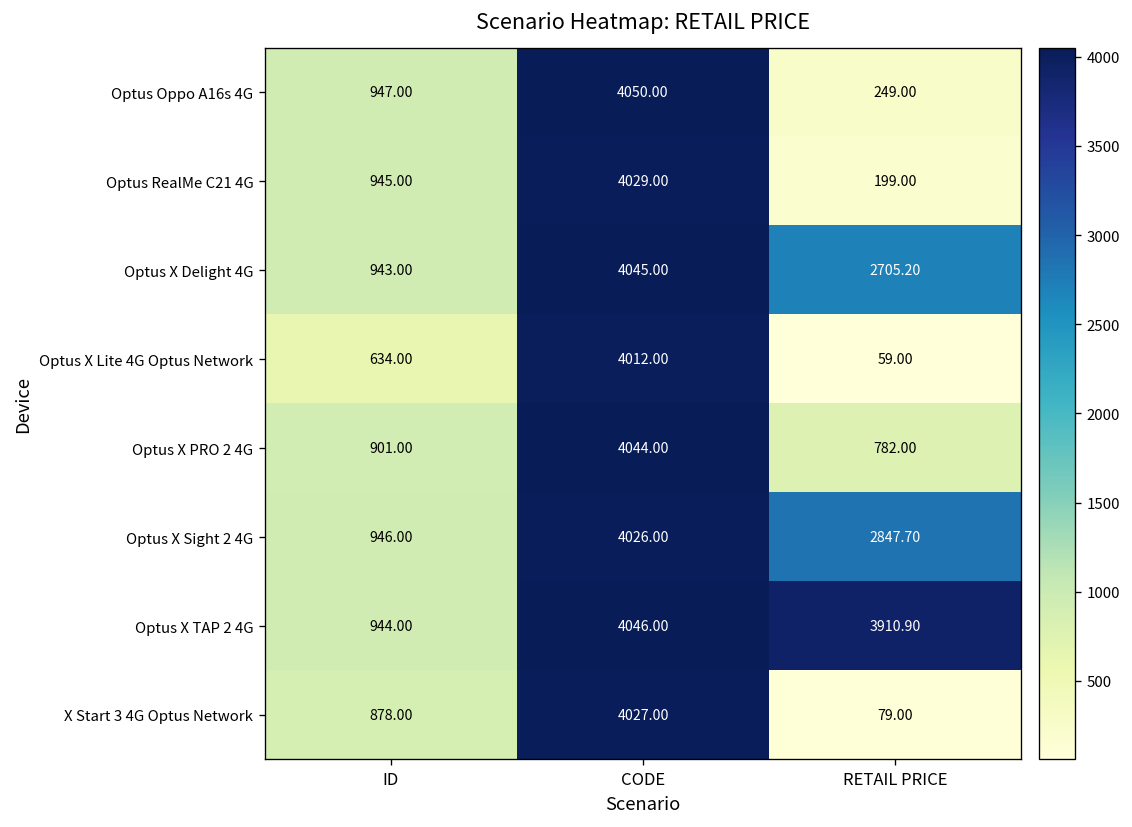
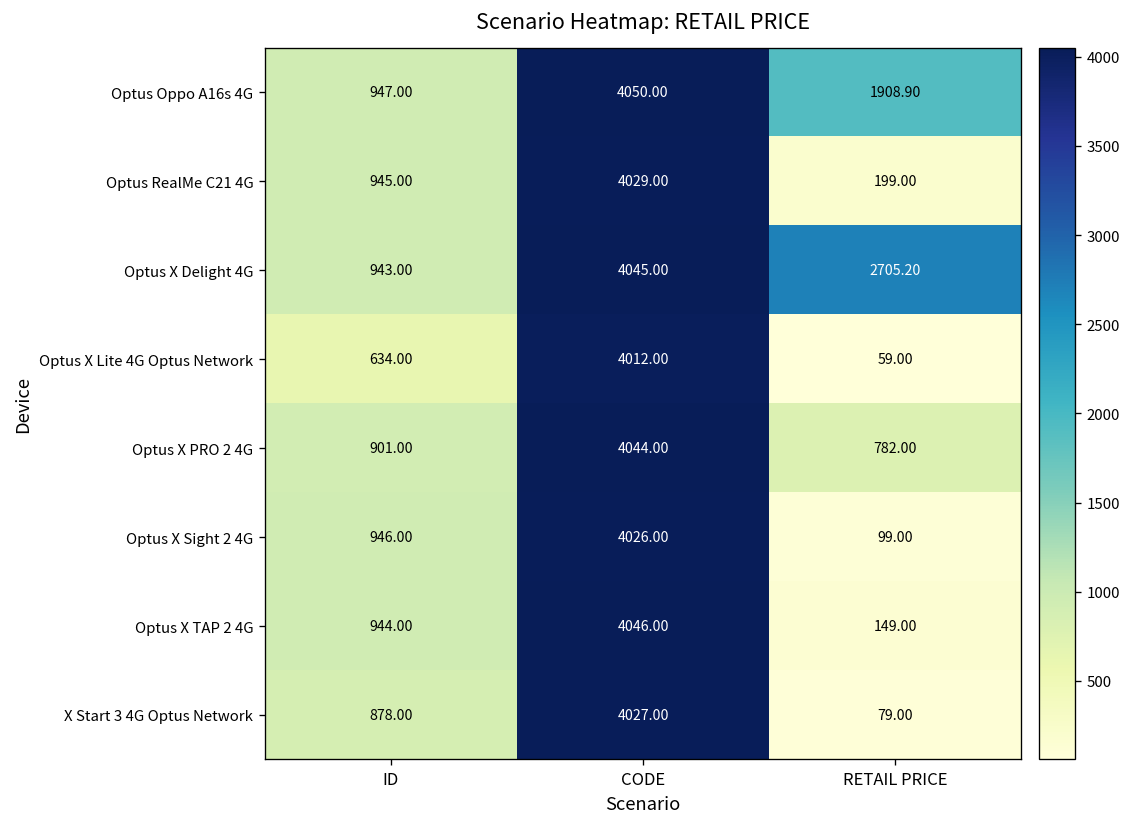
Optus Oppo A16s 4G, RETAIL PRICE: 249.00 -> 1908.90
Optus X Sight 2 4G, RETAIL PRICE: 2847.70 -> 99.00
Optus X TAP 2 4G, RETAIL PRICE: 3910.90 -> 149.00
